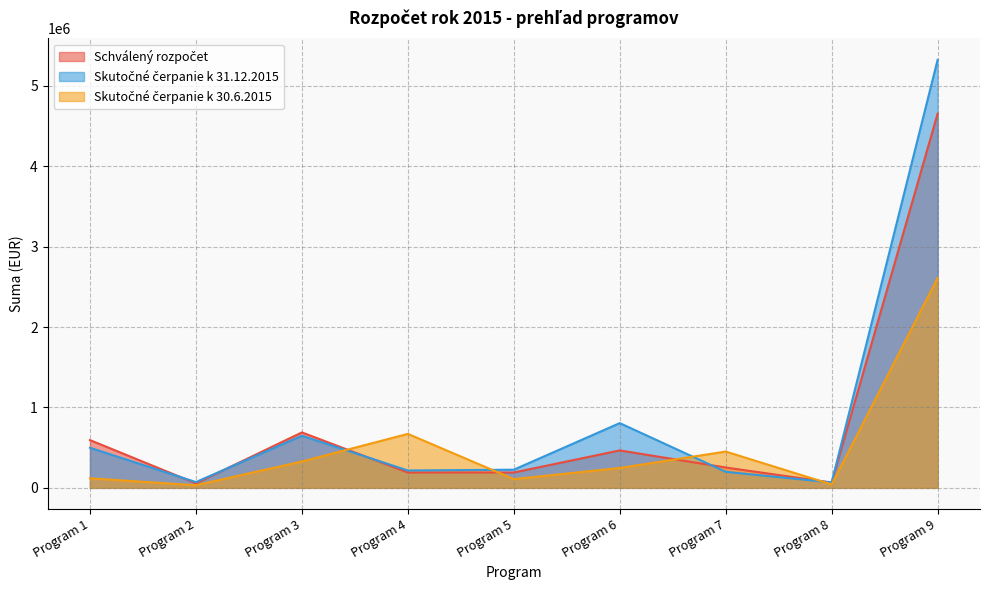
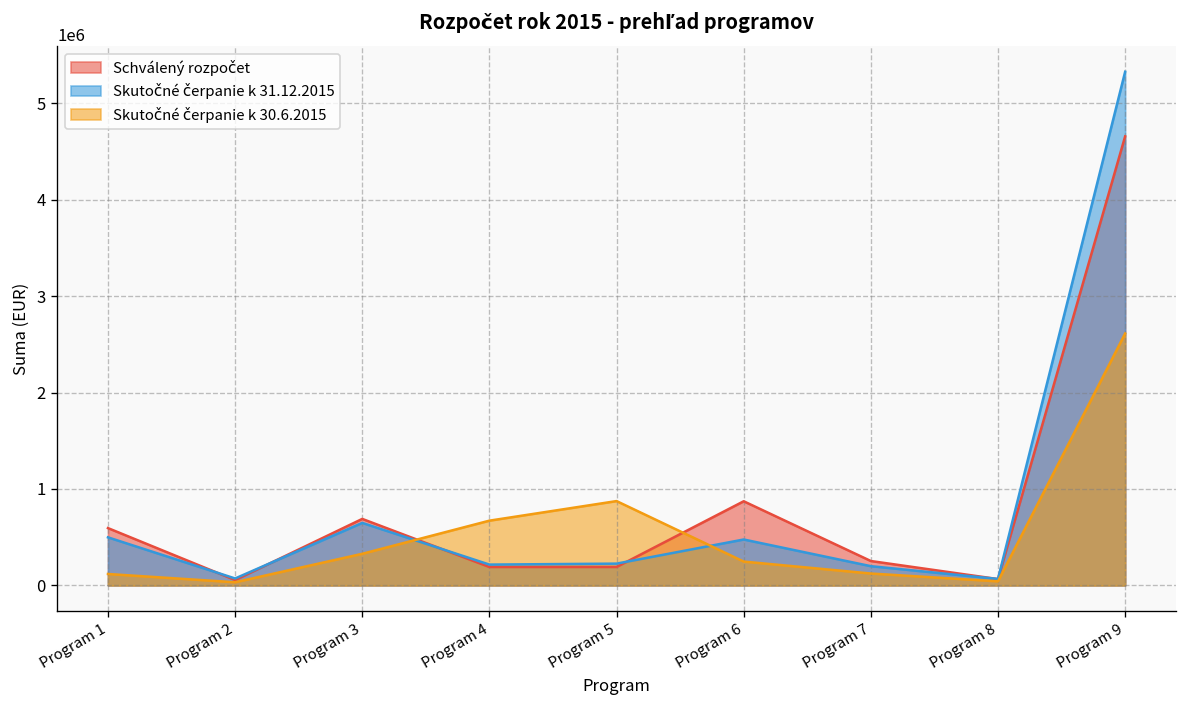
Skutočné čerpanie k 30.6.2015, Program 5: 100000 -> 900000
Schválený rozpočet, Program 6: 500000 -> 900000
Skutočné čerpanie k 31.12.2015, Program 6: 800000 -> 500000
Skutočné čerpanie k 30.6.2015, Program 7: 500000 -> 100000
